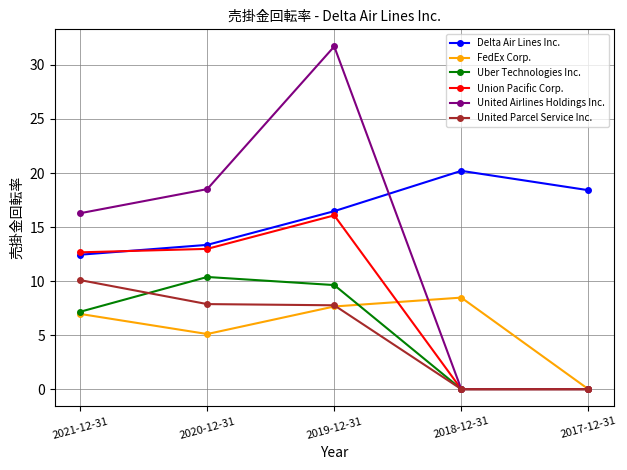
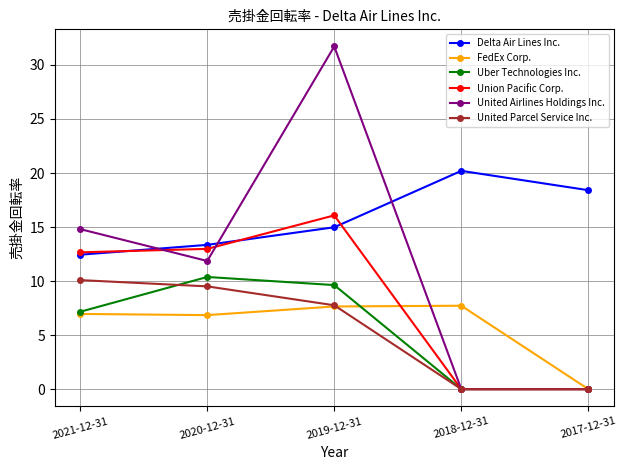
United Airlines Holdings Inc., 2021-12-31: 16.3 -> 14.8
FedEx Corp., 2020-12-31: 5.1 -> 6.9
United Airlines Holdings Inc., 2020-12-31: 18.5 -> 11.9
United Parcel Service Inc., 2020-12-31: 7.9 -> 9.5
Delta Air Lines Inc., 2019-12-31: 16.5 -> 15.0
FedEx Corp., 2018-12-31: 8.5 -> 7.7
